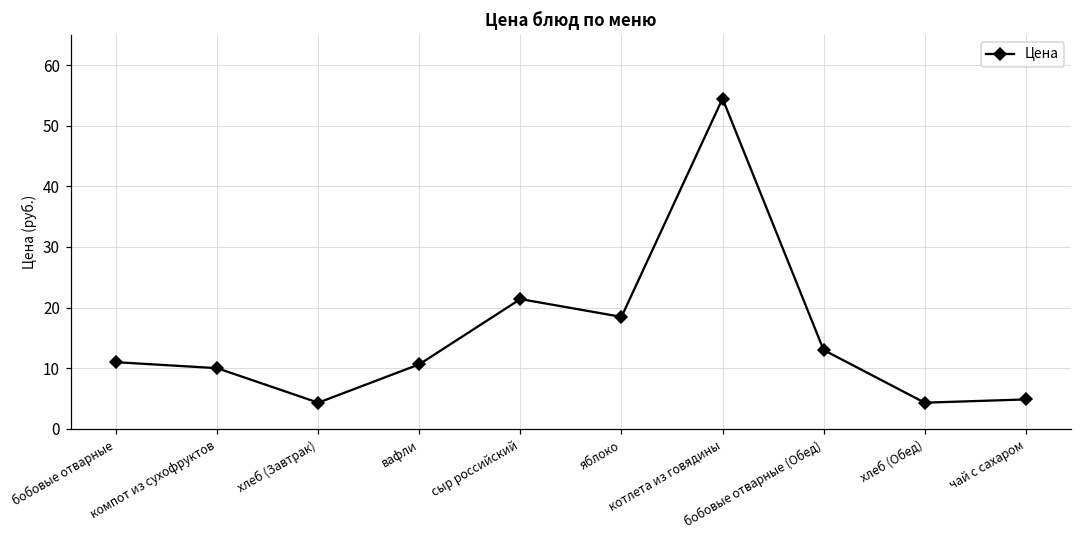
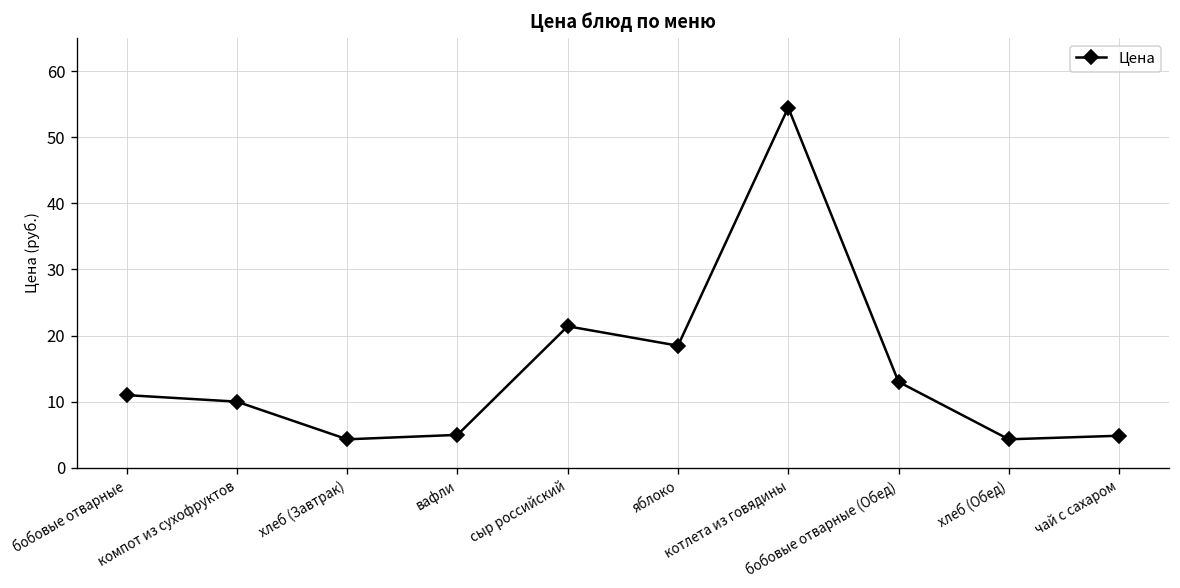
вафли: 11 -> 5
